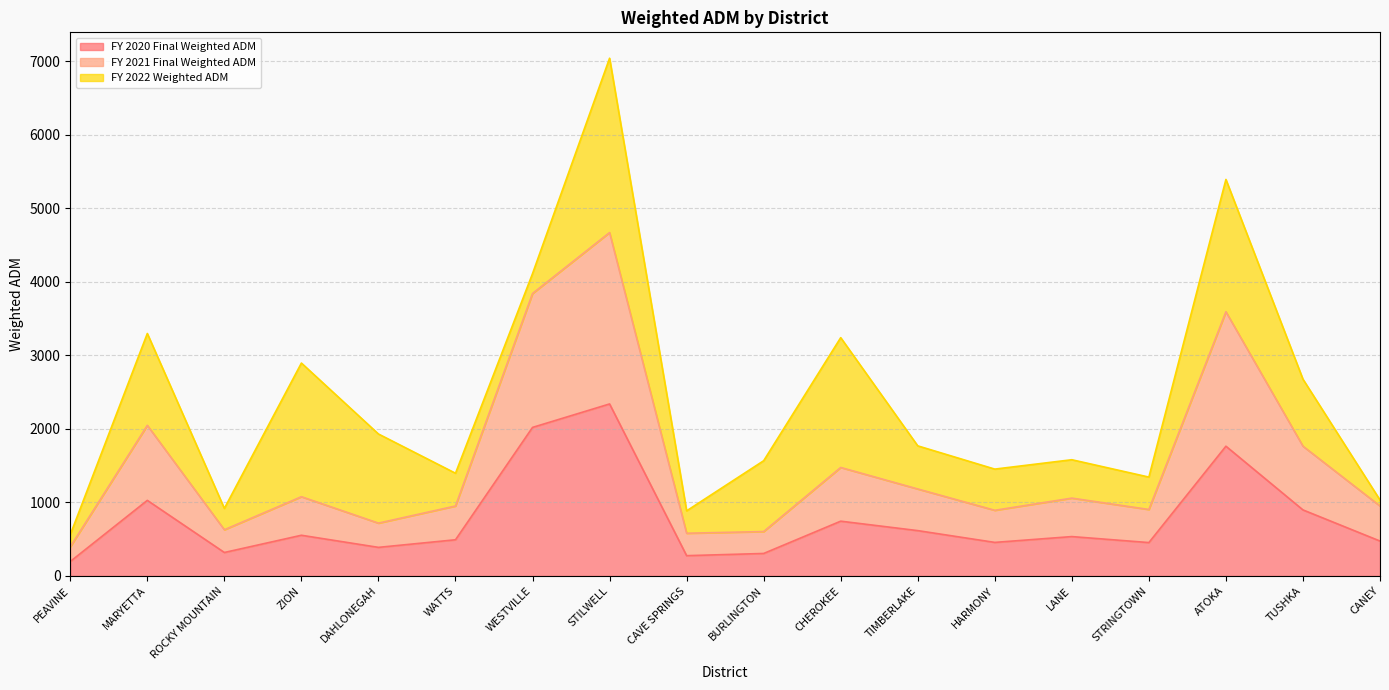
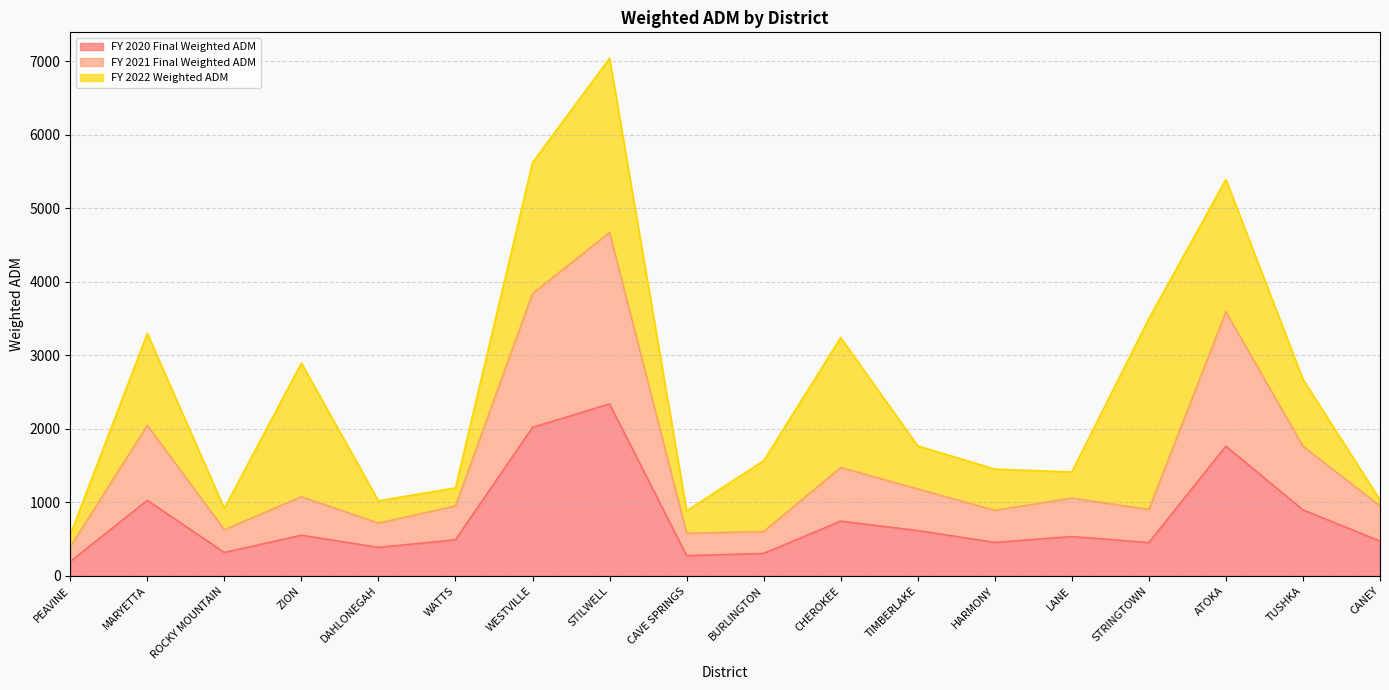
FY 2022 Weighted ADM, DAHLONEGAH: 1200 -> 300
FY 2022 Weighted ADM, WATTS: 400 -> 200
FY 2022 Weighted ADM, WESTVILLE: 300 -> 1800
FY 2022 Weighted ADM, LANE: 500 -> 400
FY 2022 Weighted ADM, STRINGTOWN: 400 -> 2600
